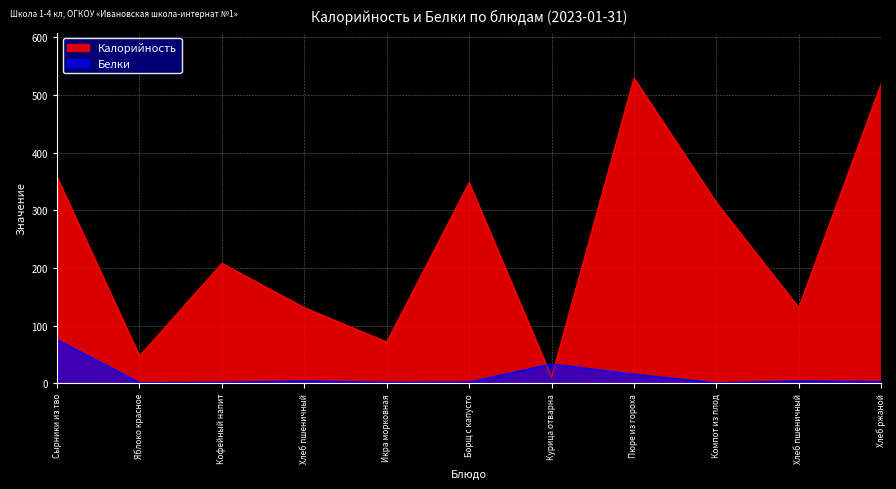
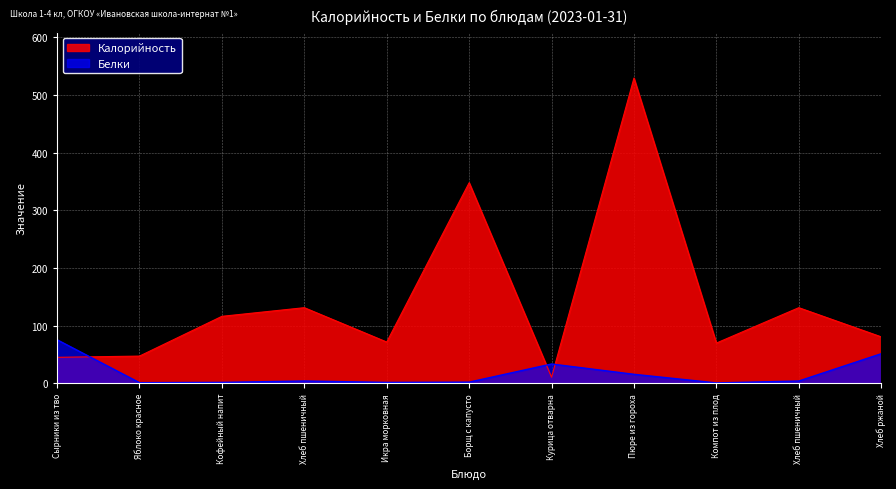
Калорийность, Сырники из тво: 360 -> 40
Калорийность, Кофейный напит: 210 -> 120
Калорийность, Компот из плод: 310 -> 70
Калорийность, Хлеб ржаной: 520 -> 80
Белки, Хлеб ржаной: 0 -> 50
